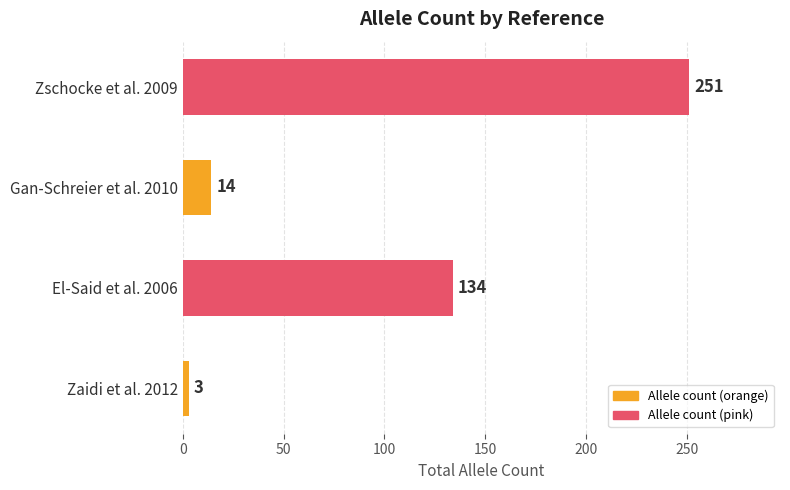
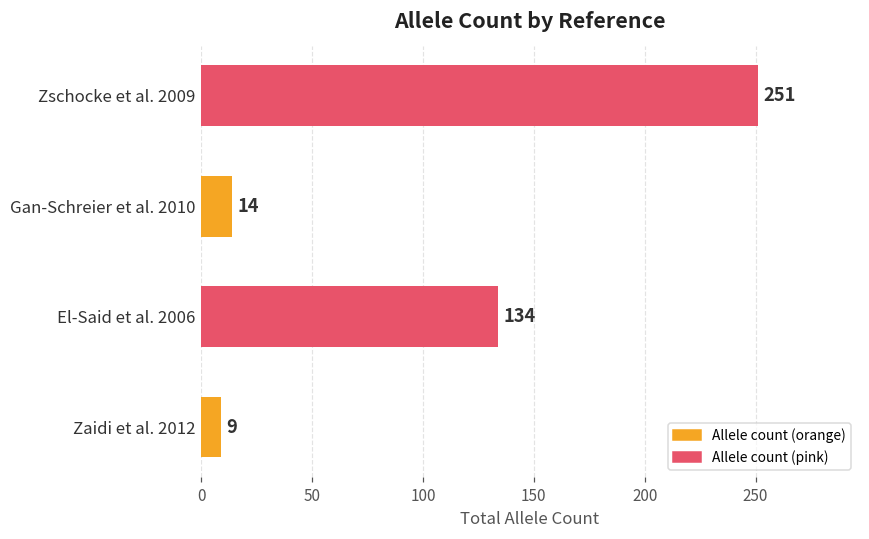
Zaidi et al. 2012: 3 -> 9
